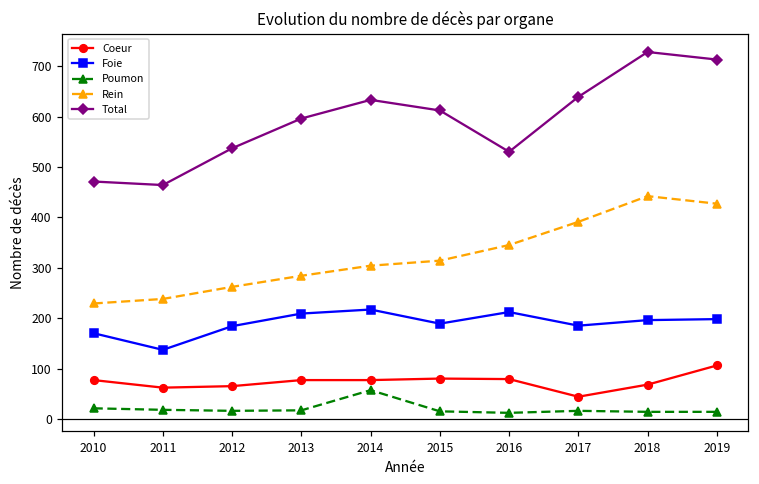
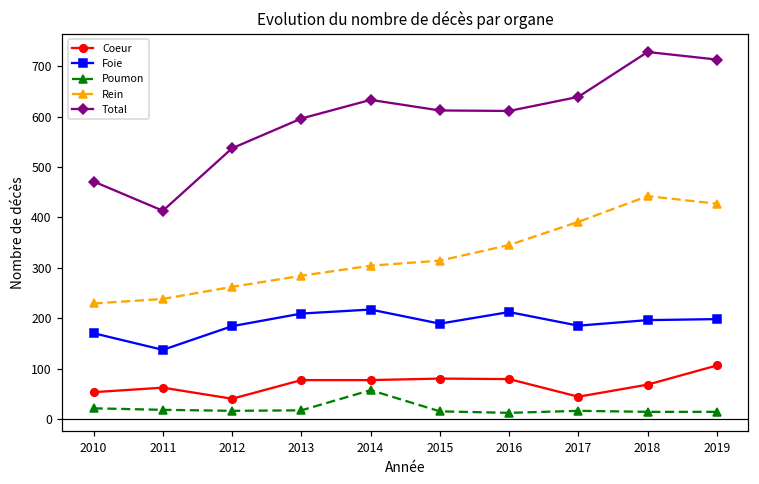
Coeur, 2010: 80 -> 50
Total, 2011: 460 -> 410
Coeur, 2012: 70 -> 40
Total, 2016: 530 -> 610
